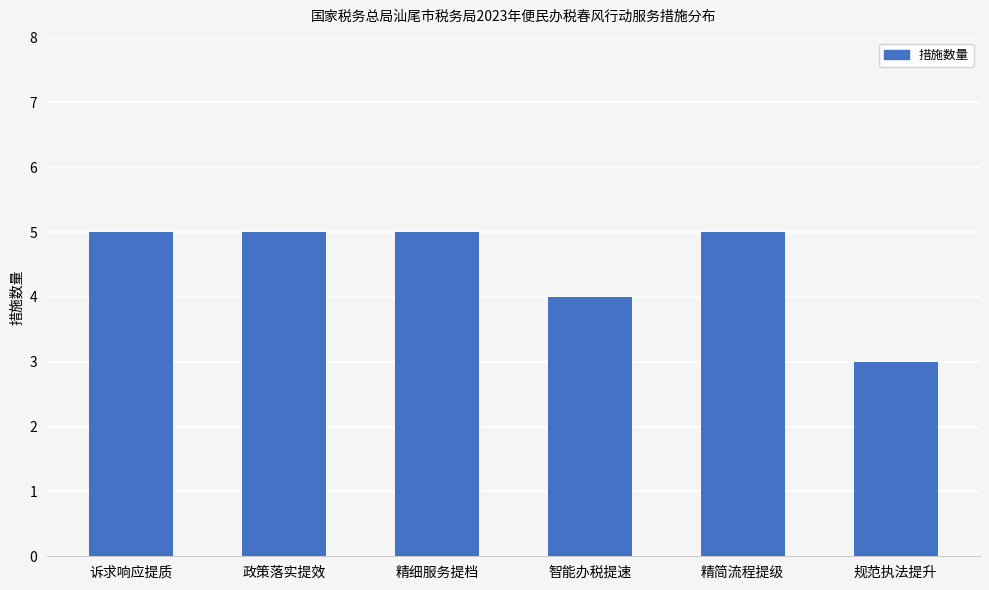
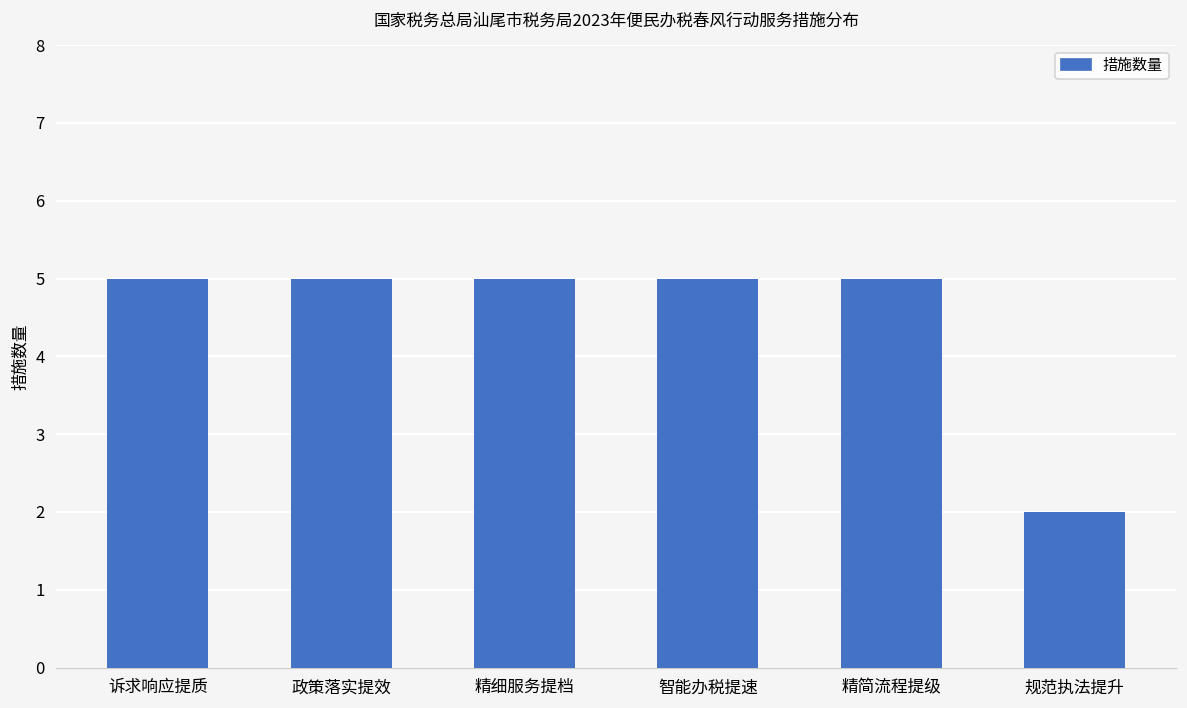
智能办税提速: 4 -> 5
规范执法提升: 3 -> 2
